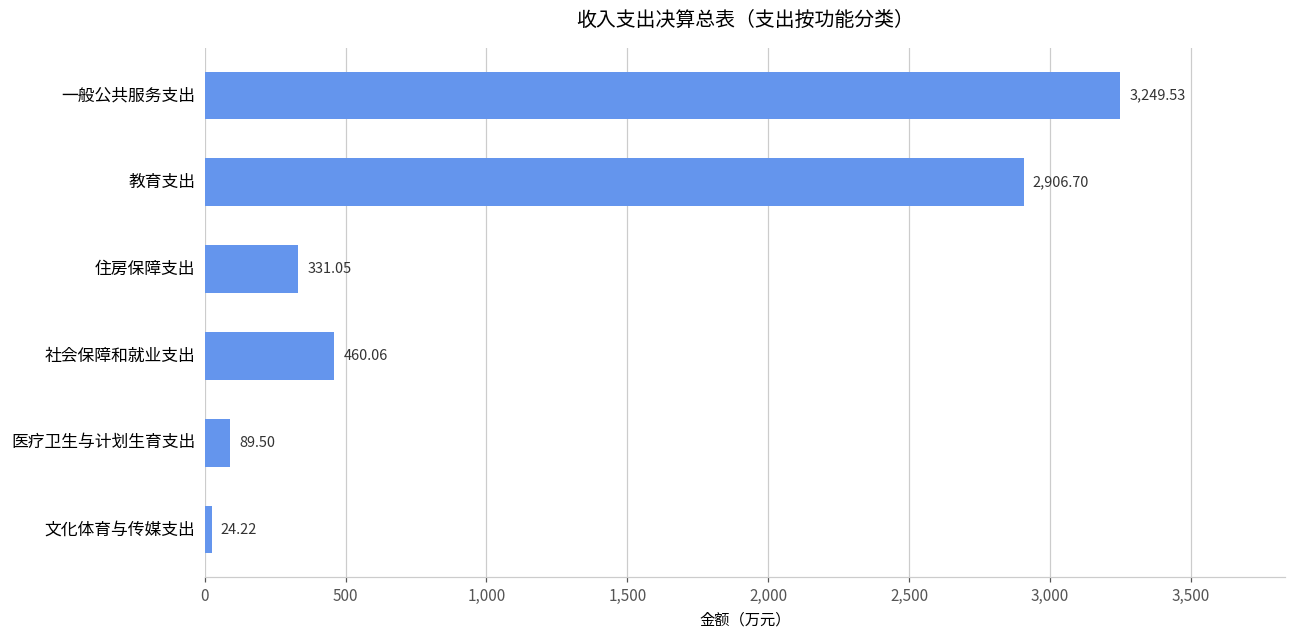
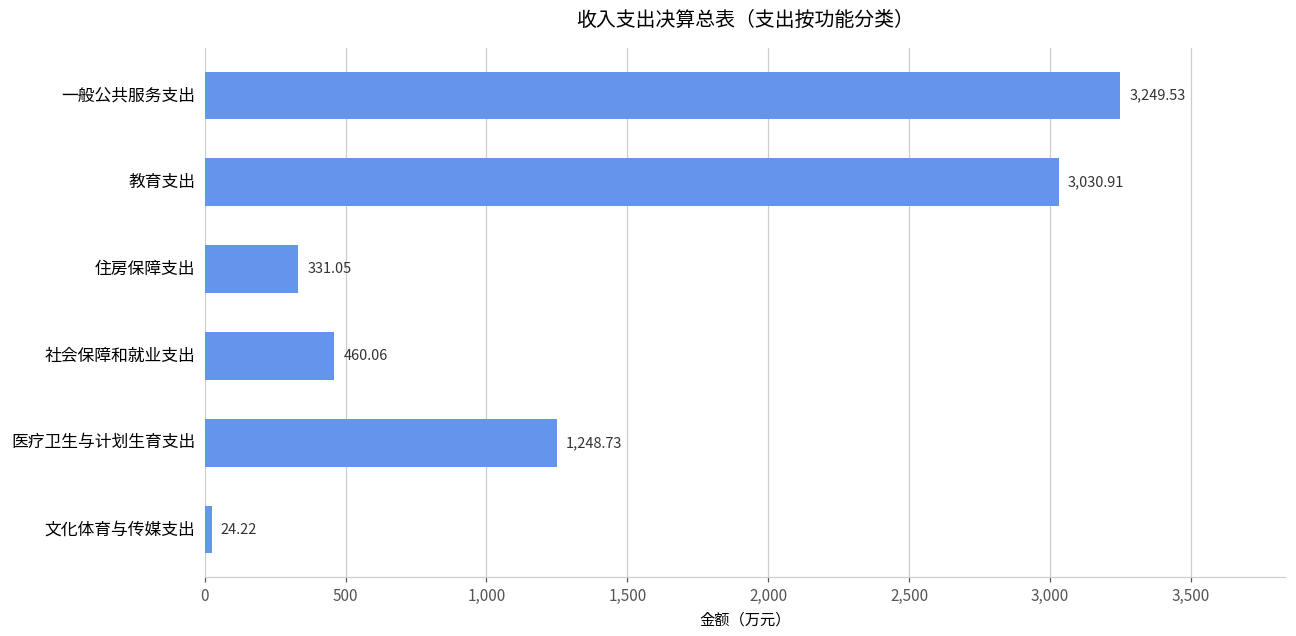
教育支出: 2,906.70 -> 3,030.91
医疗卫生与计划生育支出: 89.50 -> 1,248.73
